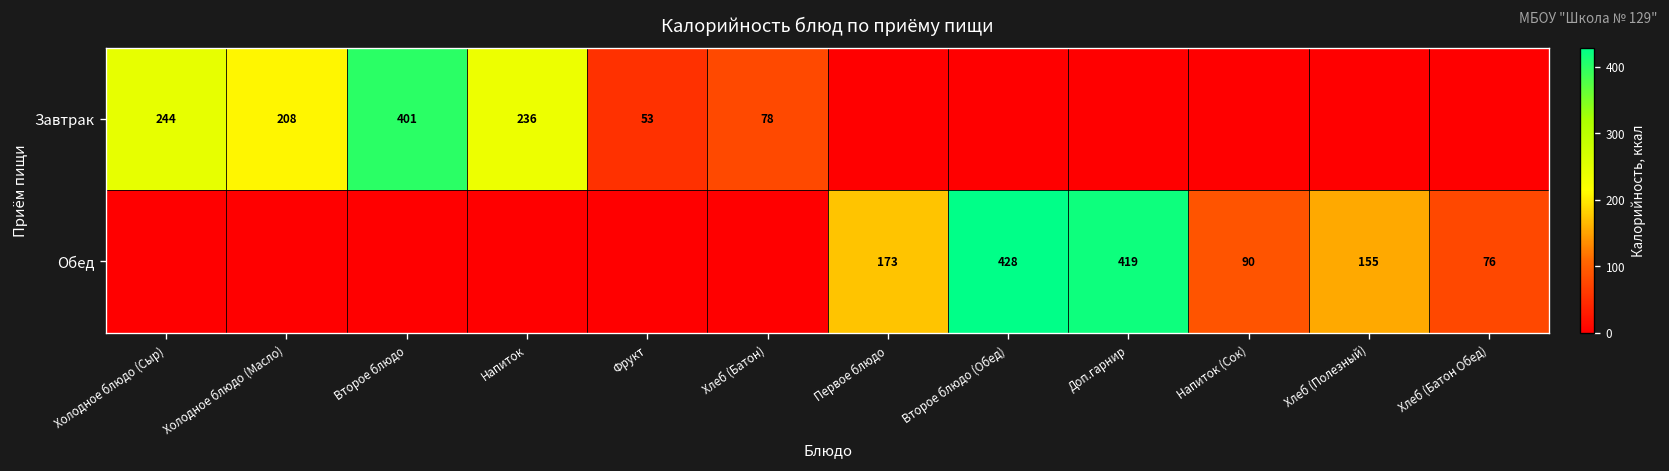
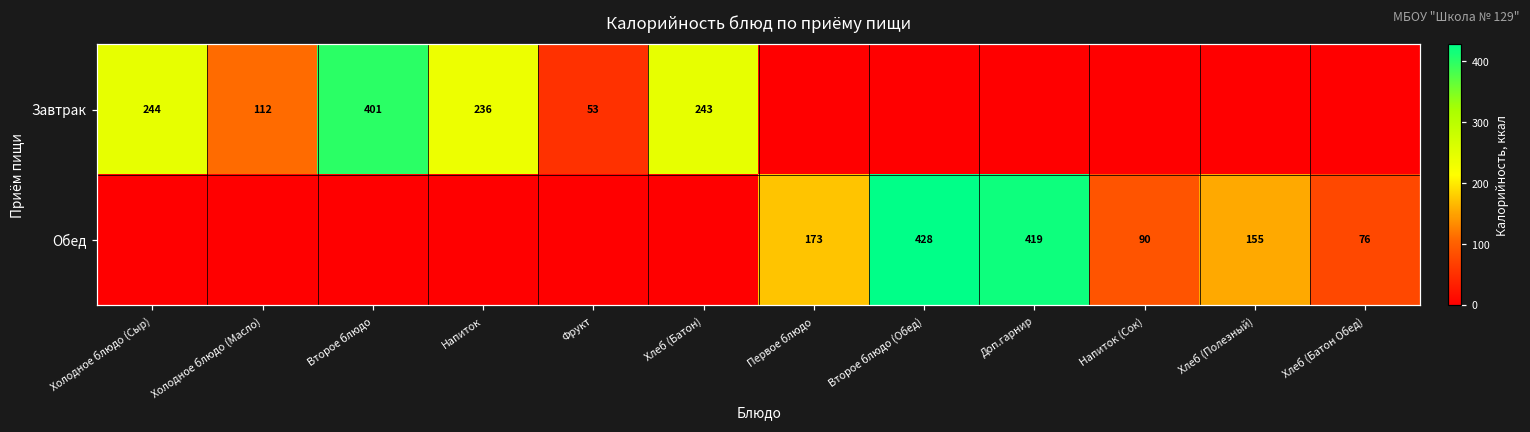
Завтрак, Холодное блюдо (Масло): 208 -> 112
Завтрак, Хлеб (Батон): 78 -> 243
